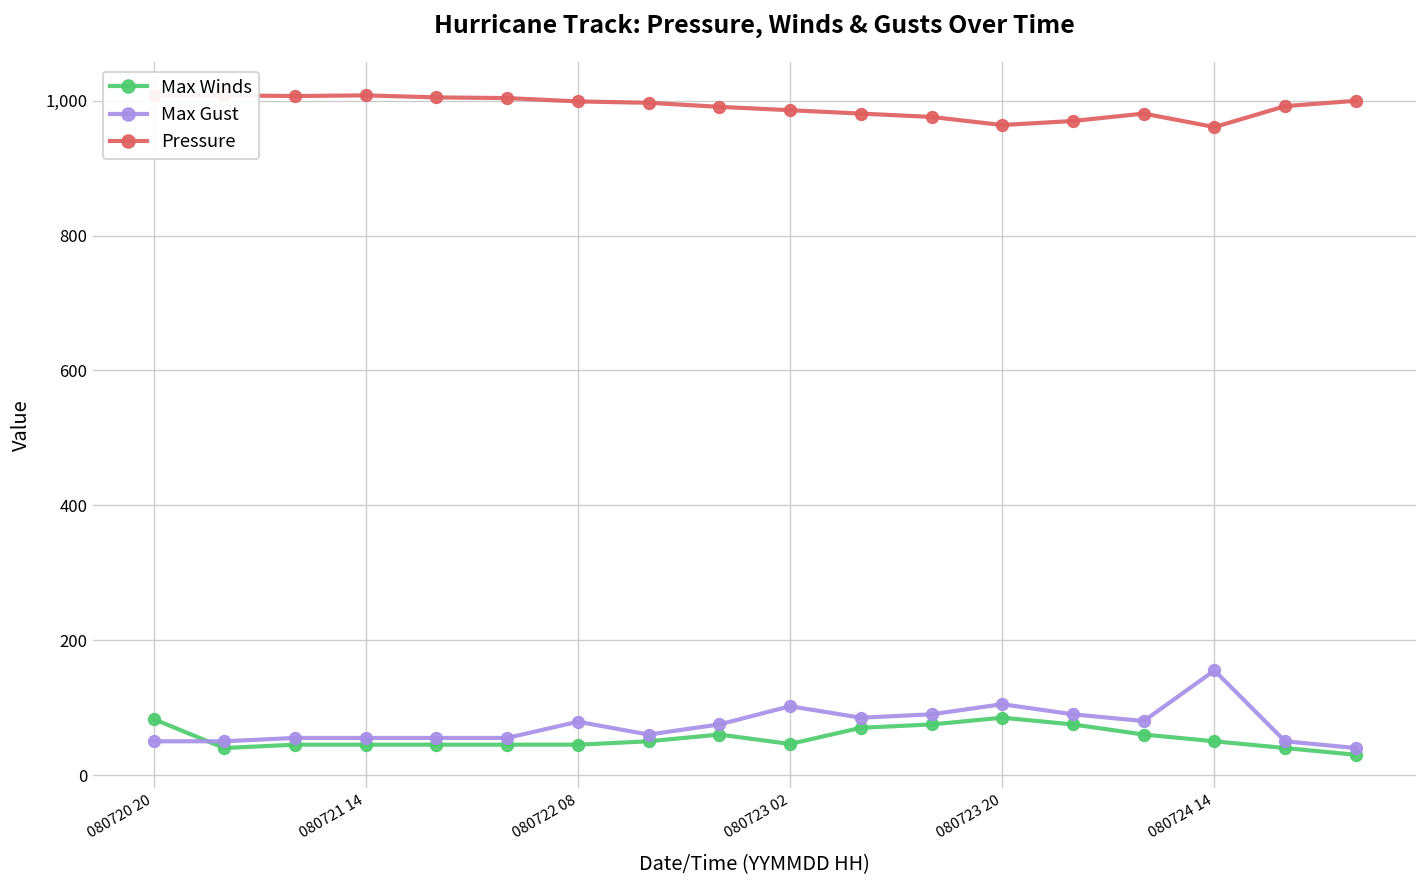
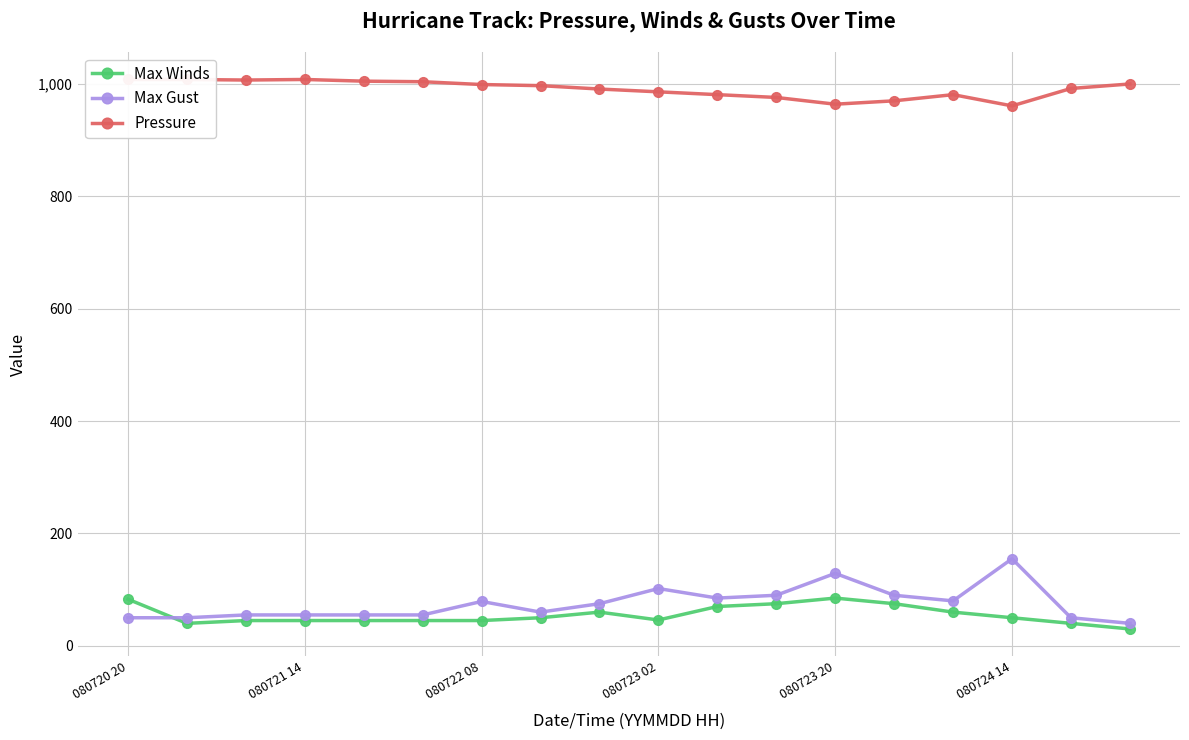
Max Gust, 080723 20: 110 -> 130
